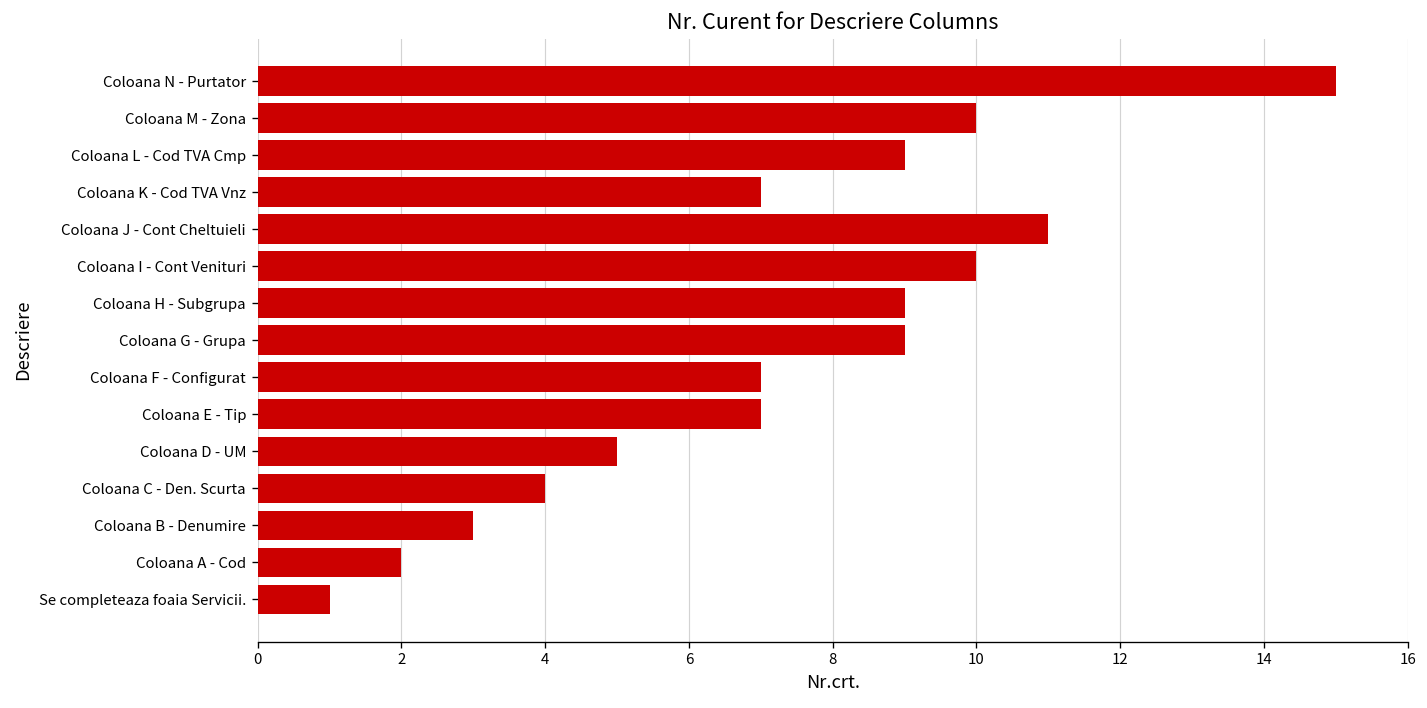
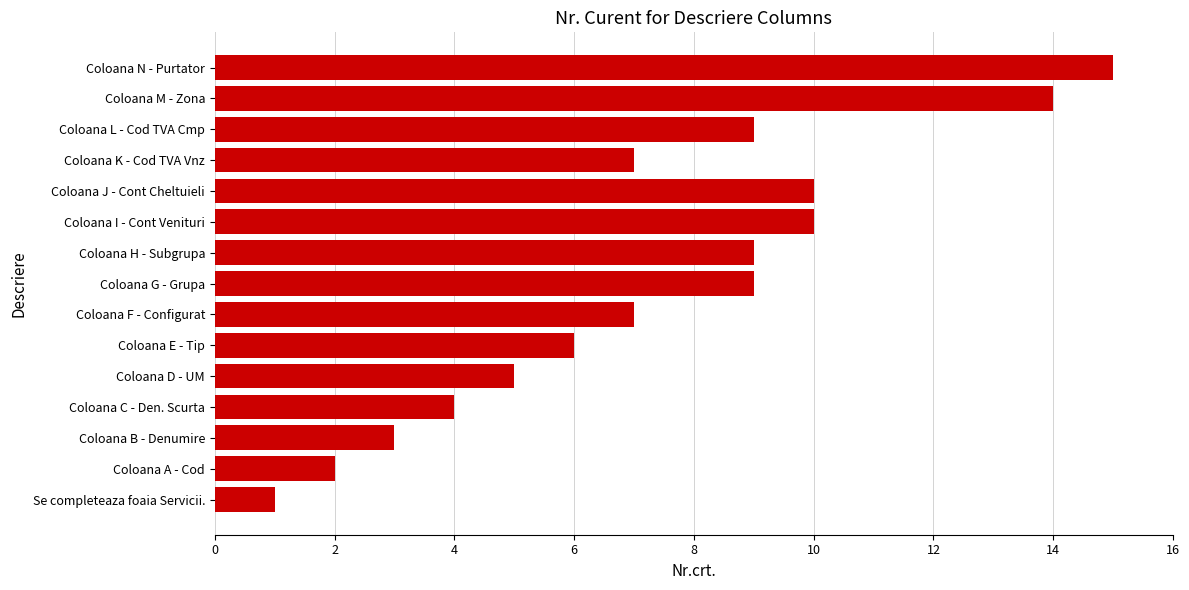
Coloana M - Zona: 10 -> 14
Coloana J - Cont Cheltuieli: 11 -> 10
Coloana E - Tip: 7 -> 6
